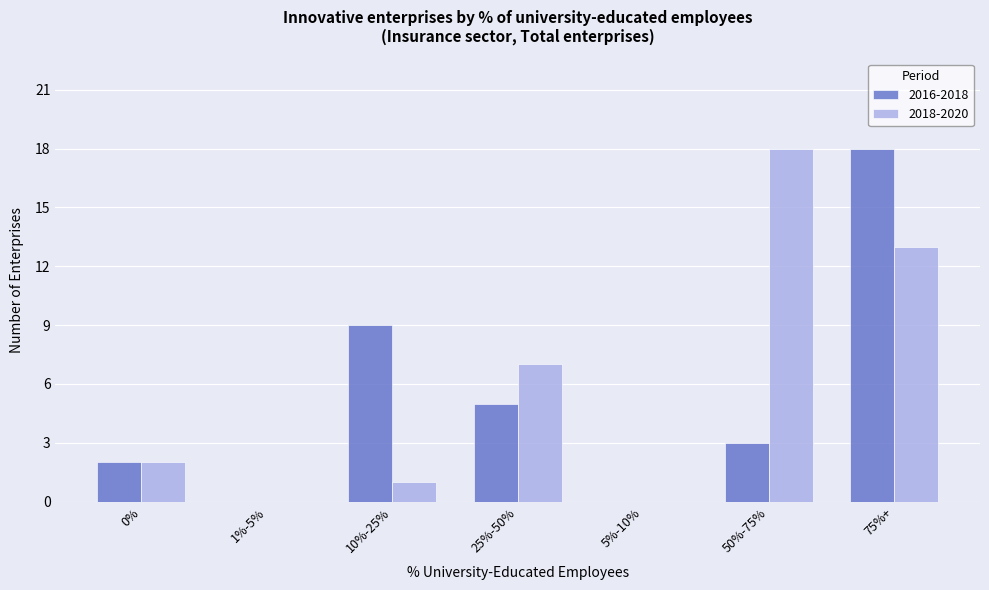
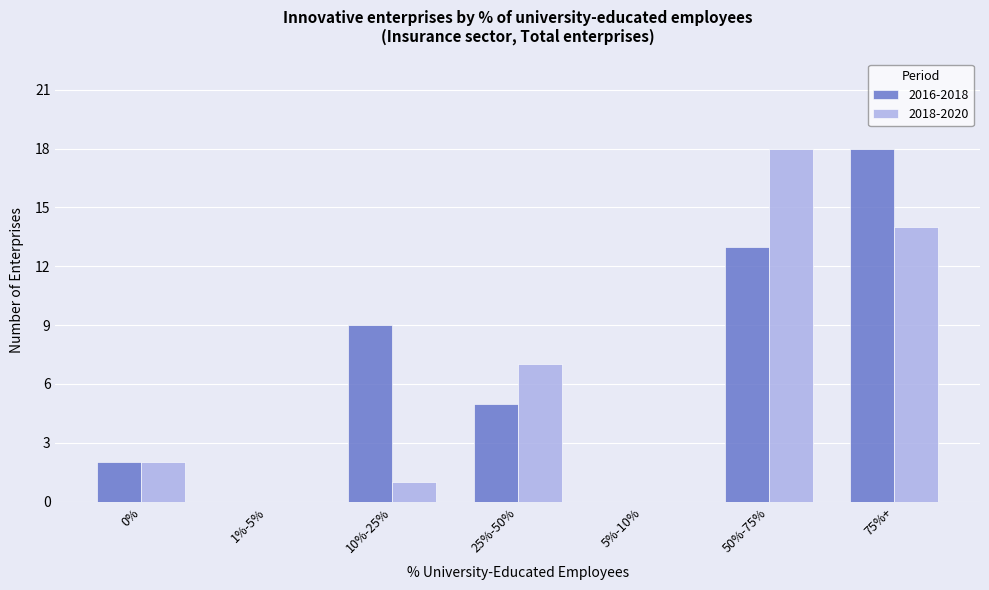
2016-2018, 50%-75%: 3 -> 13
2018-2020, 75%+: 13 -> 14
